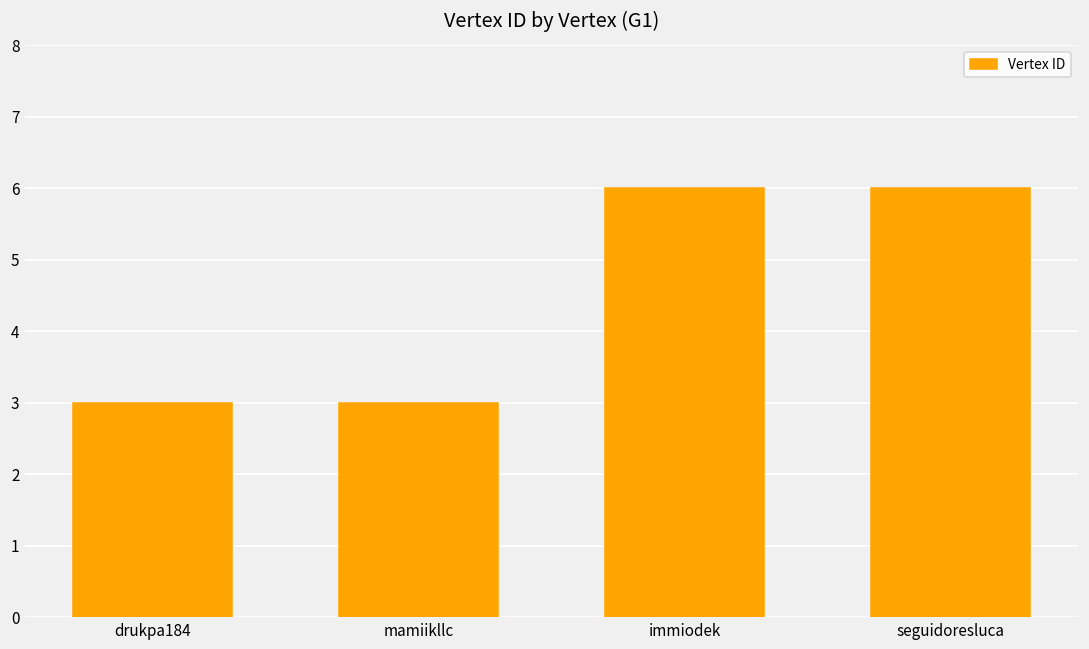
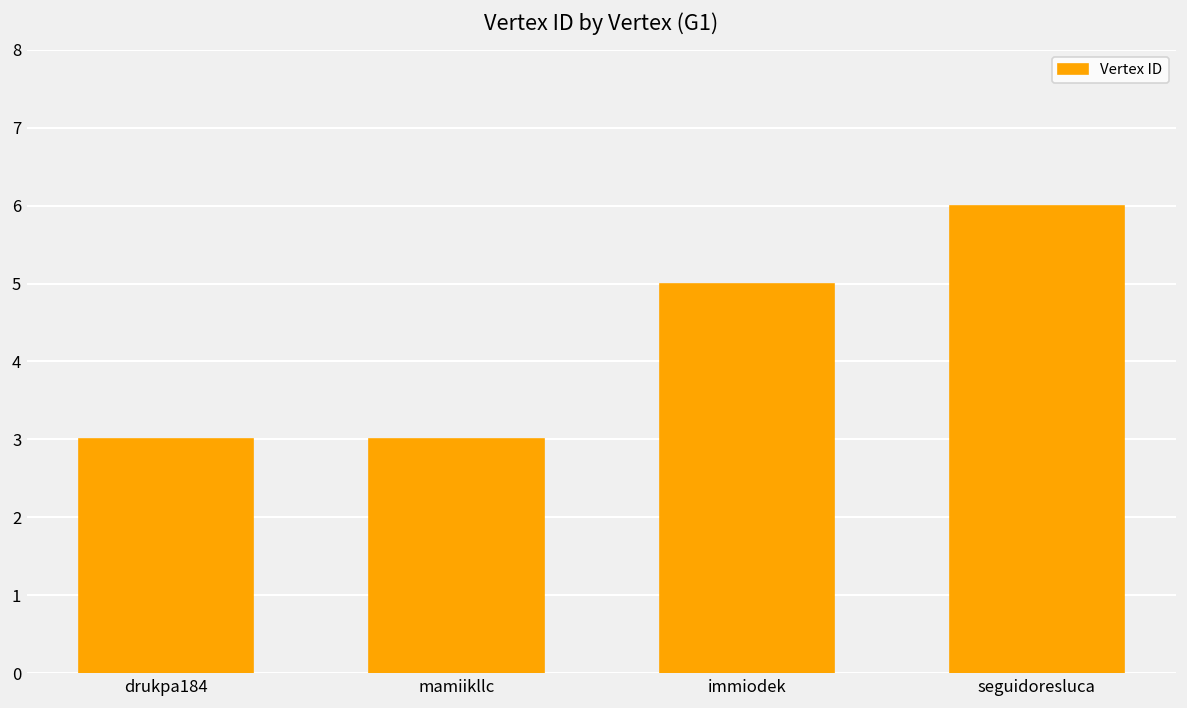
immiodek: 6 -> 5
